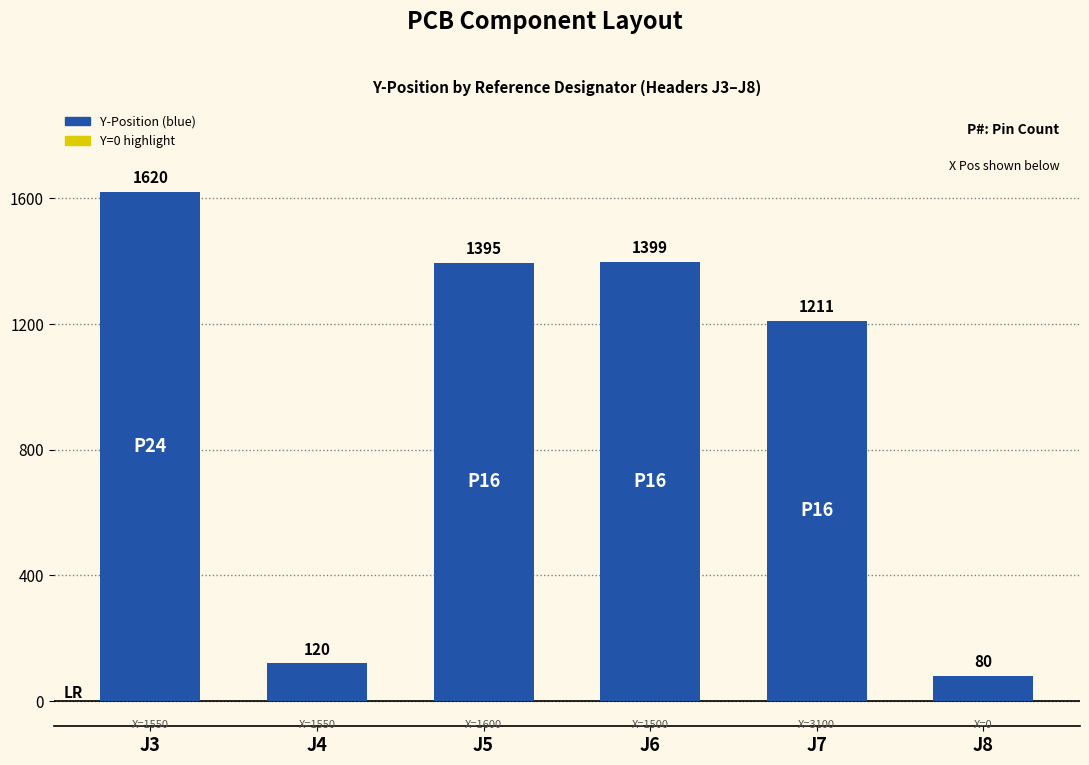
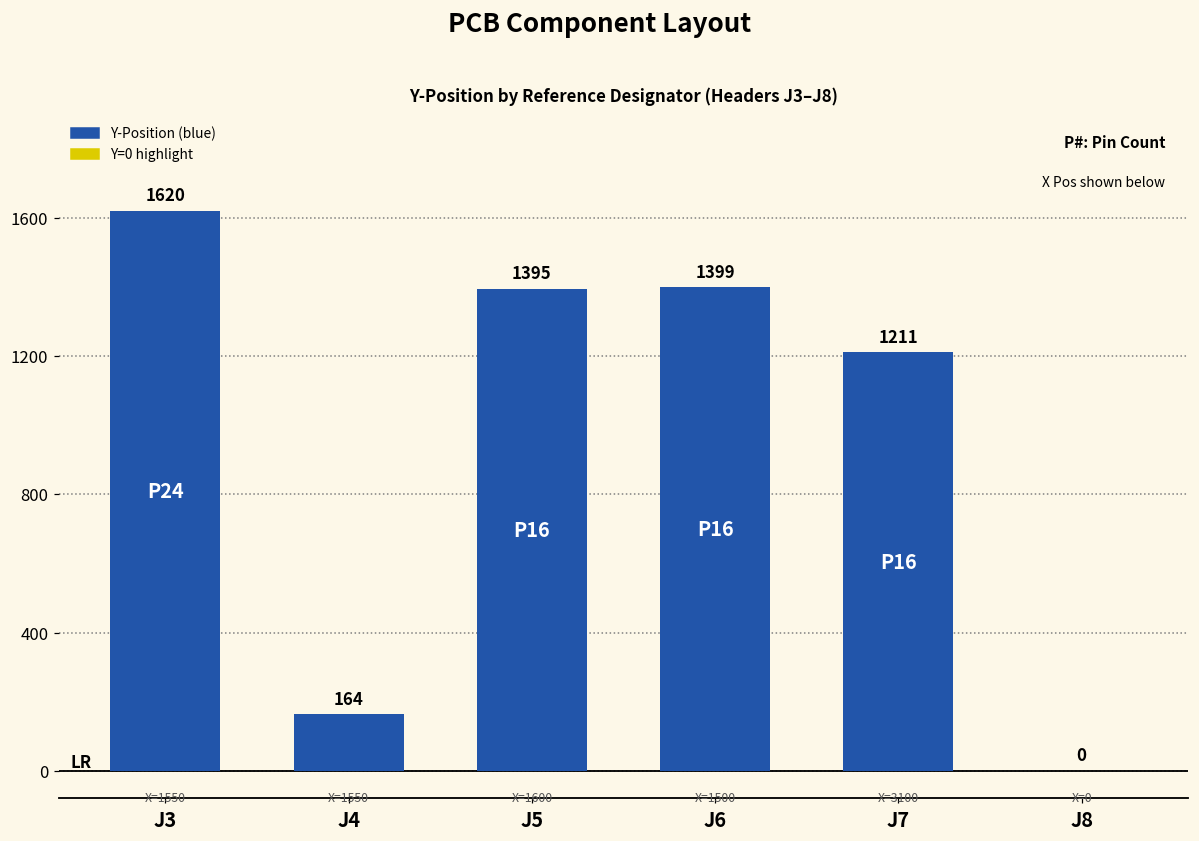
J4: 120 -> 164
J8: 80 -> 0
